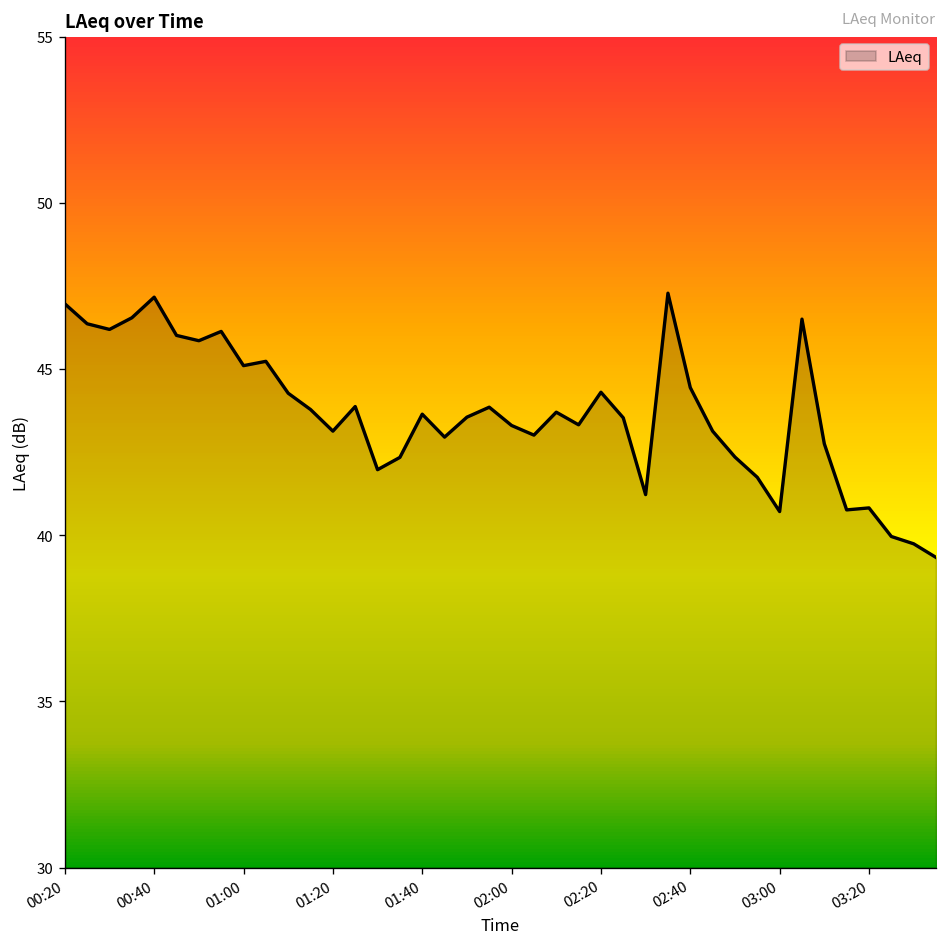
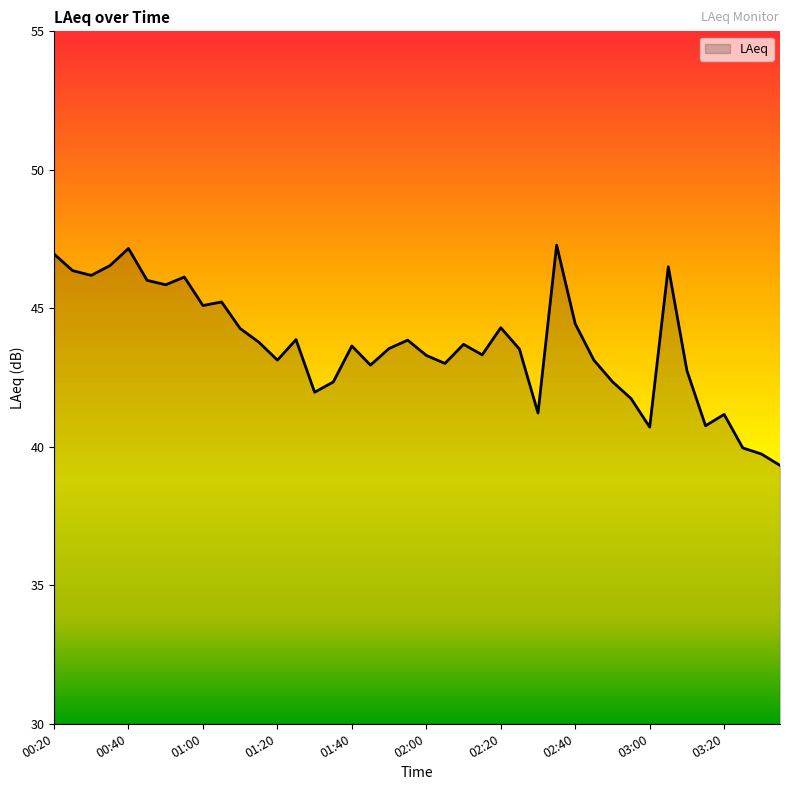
03:20: 40.8 -> 41.2
